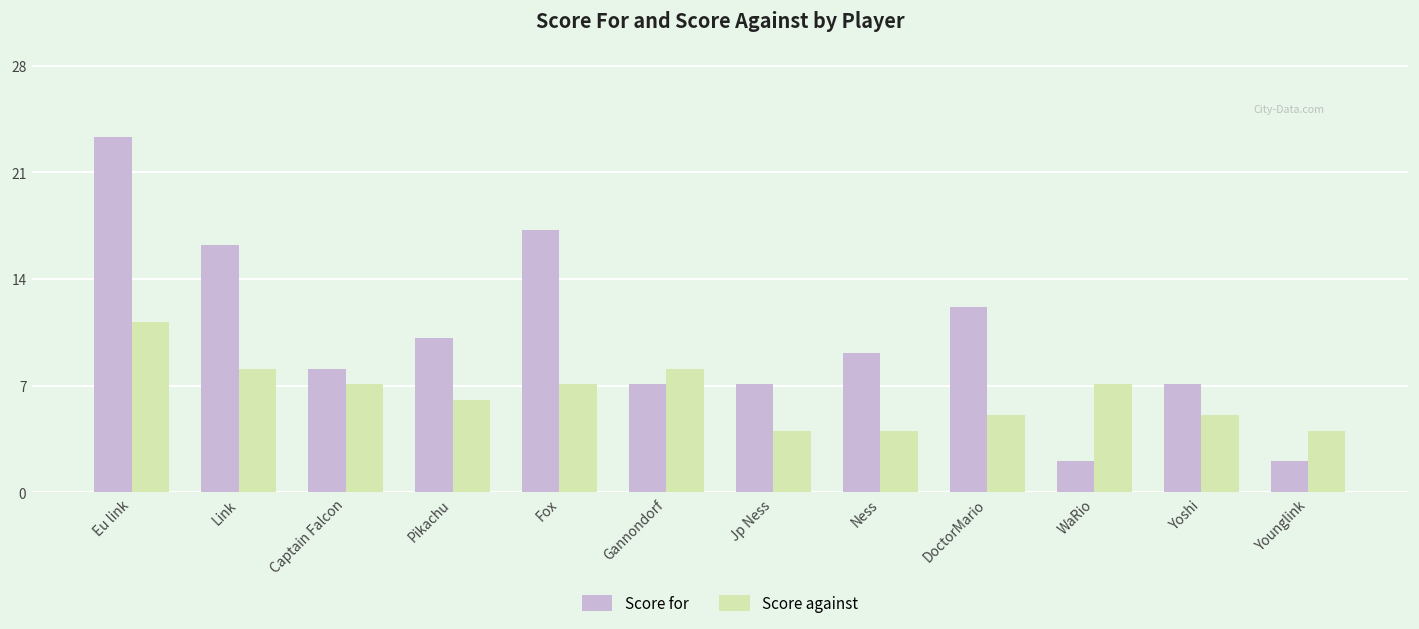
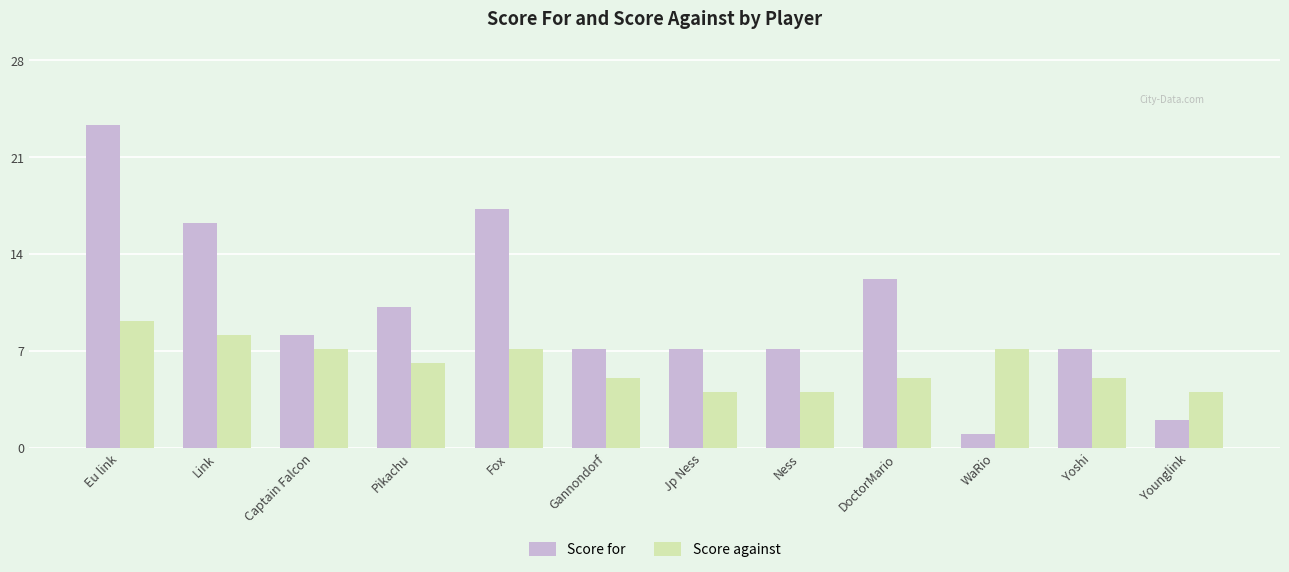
Score against, Eu link: 11 -> 9
Score against, Gannondorf: 8 -> 5
Score for, Ness: 9 -> 7
Score for, WaRio: 2 -> 1
